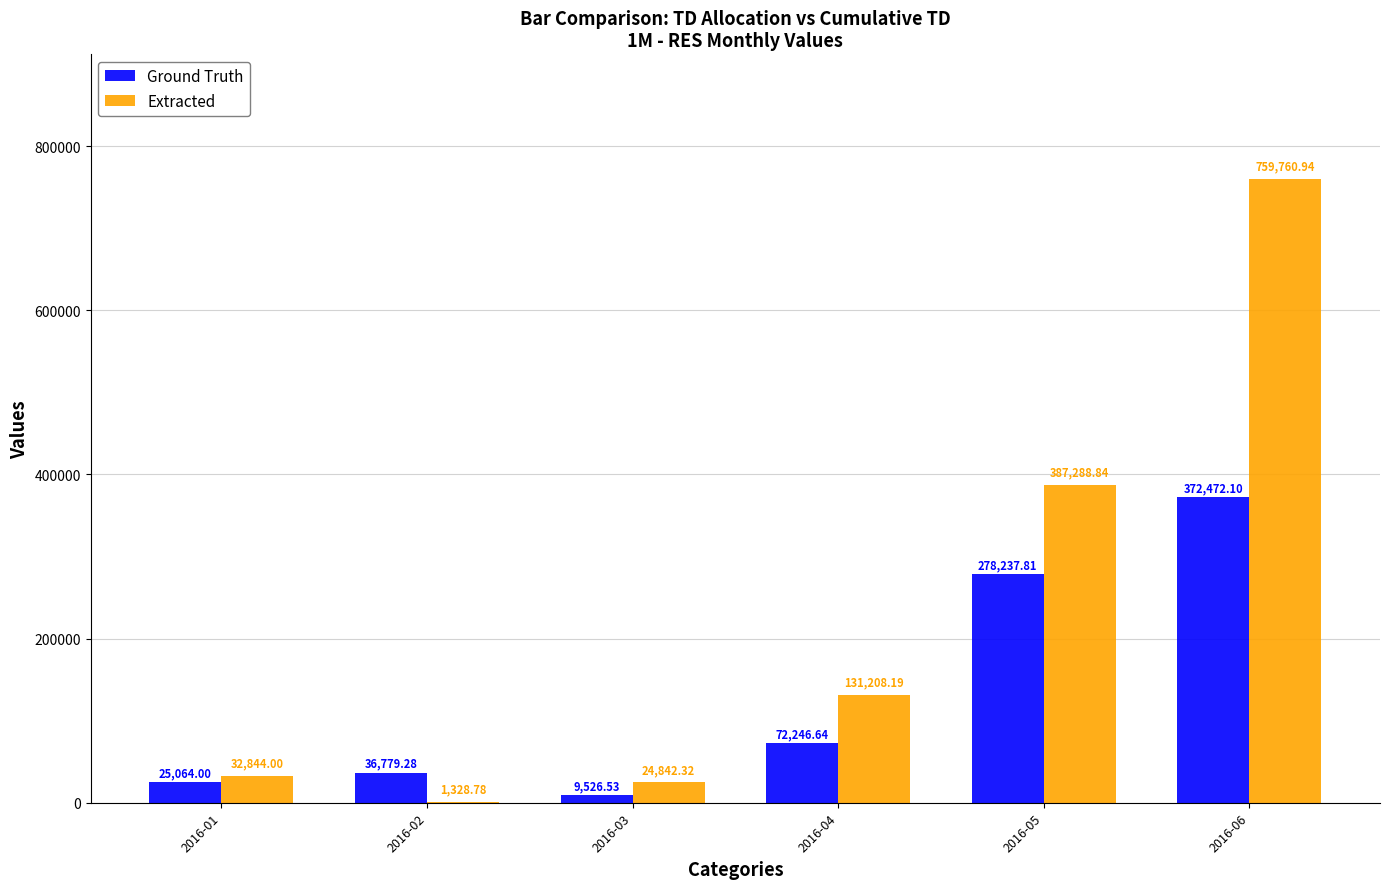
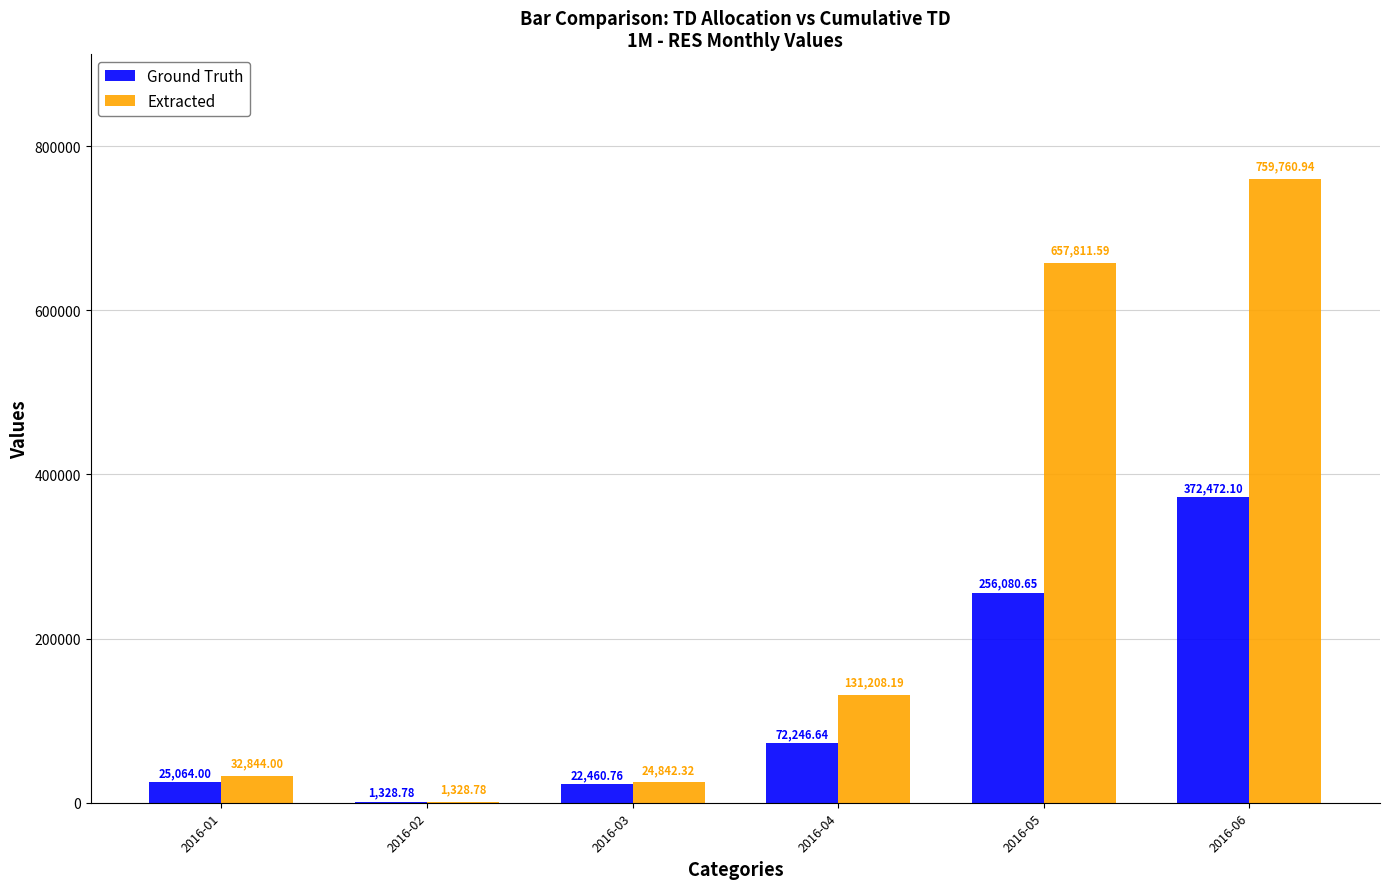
Ground Truth, 2016-02: 36,779.28 -> 1,328.78
Ground Truth, 2016-03: 9,526.53 -> 22,460.76
Ground Truth, 2016-05: 278,237.81 -> 256,080.65
Extracted, 2016-05: 387,288.84 -> 657,811.59
